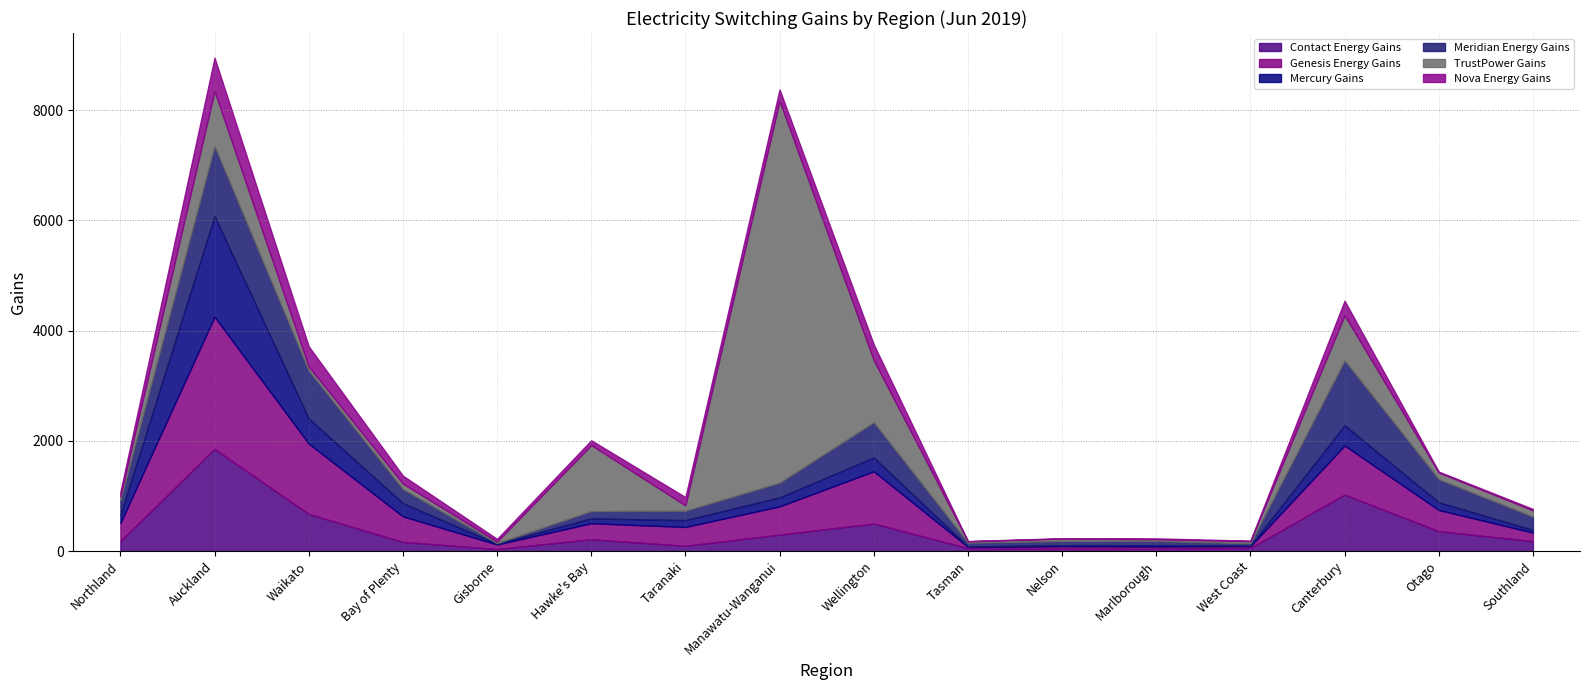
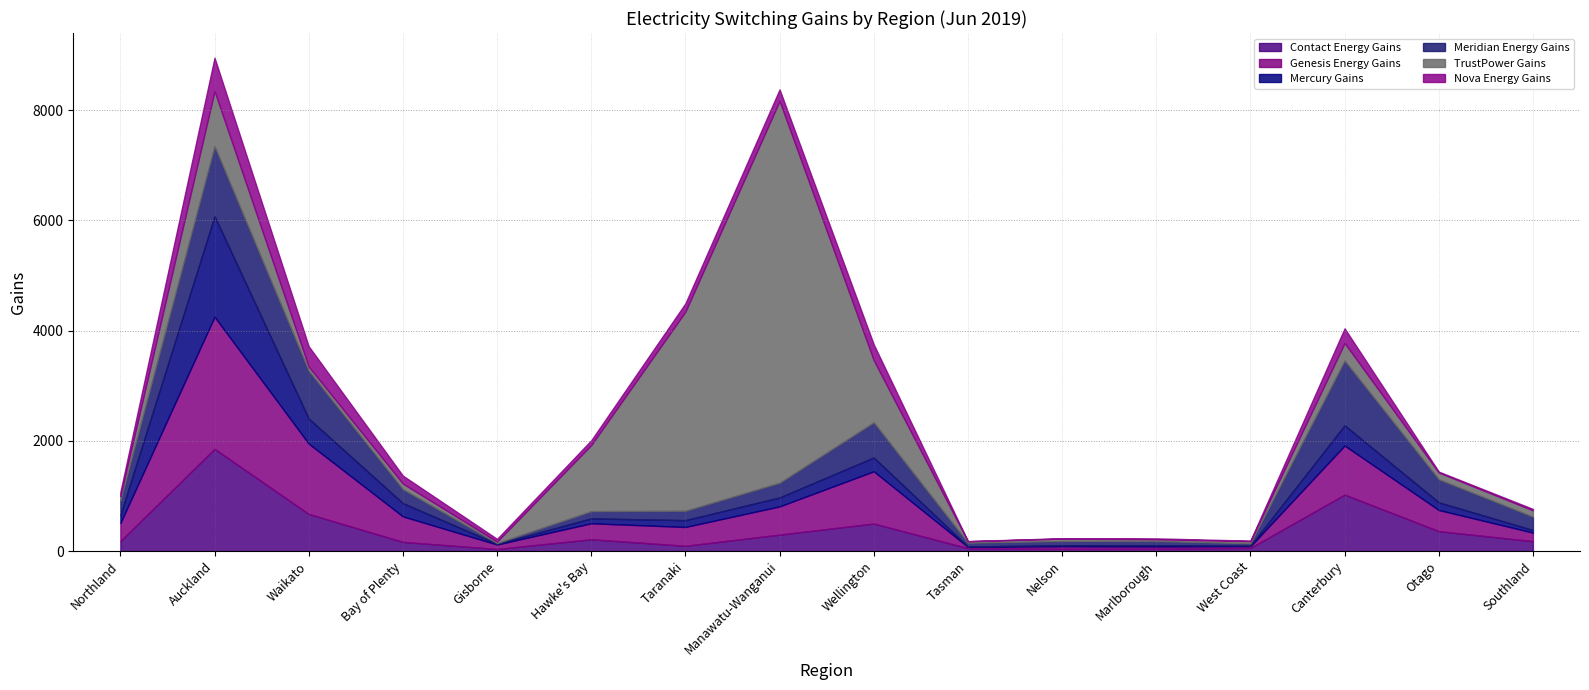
TrustPower Gains, Taranaki: 100 -> 3600
TrustPower Gains, Canterbury: 800 -> 300
